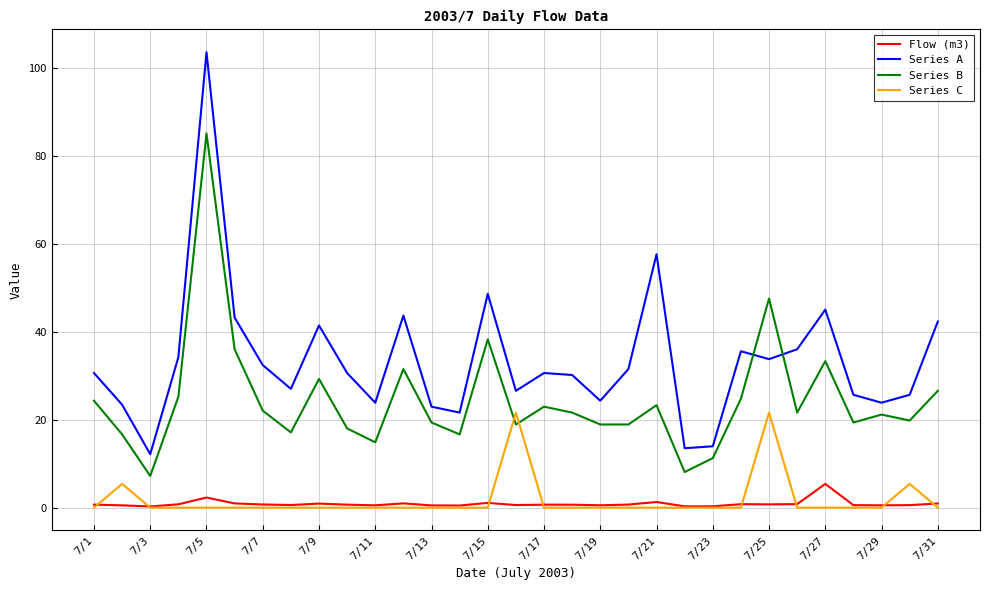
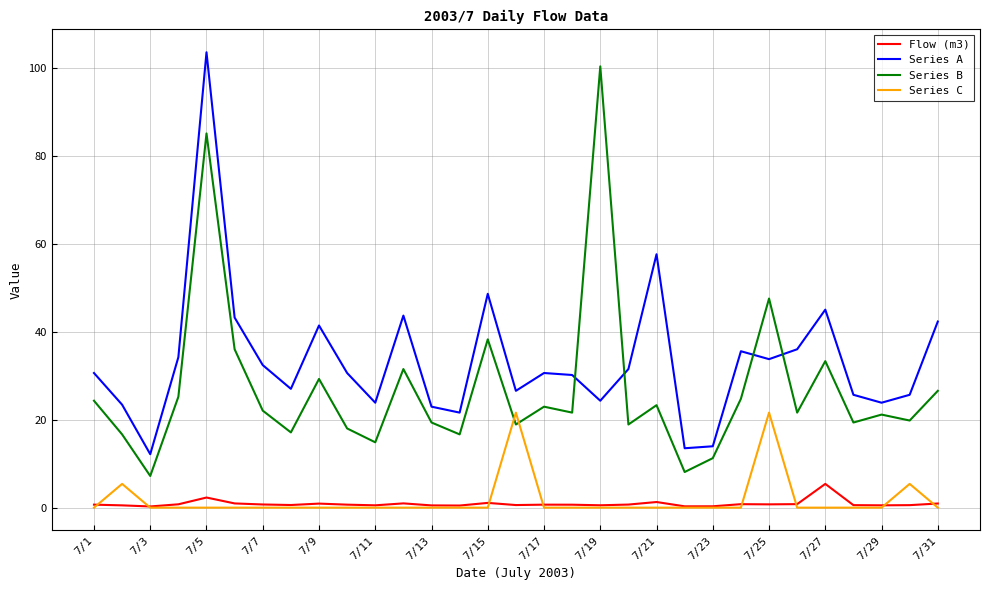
Series B, 7/19: 19 -> 100
